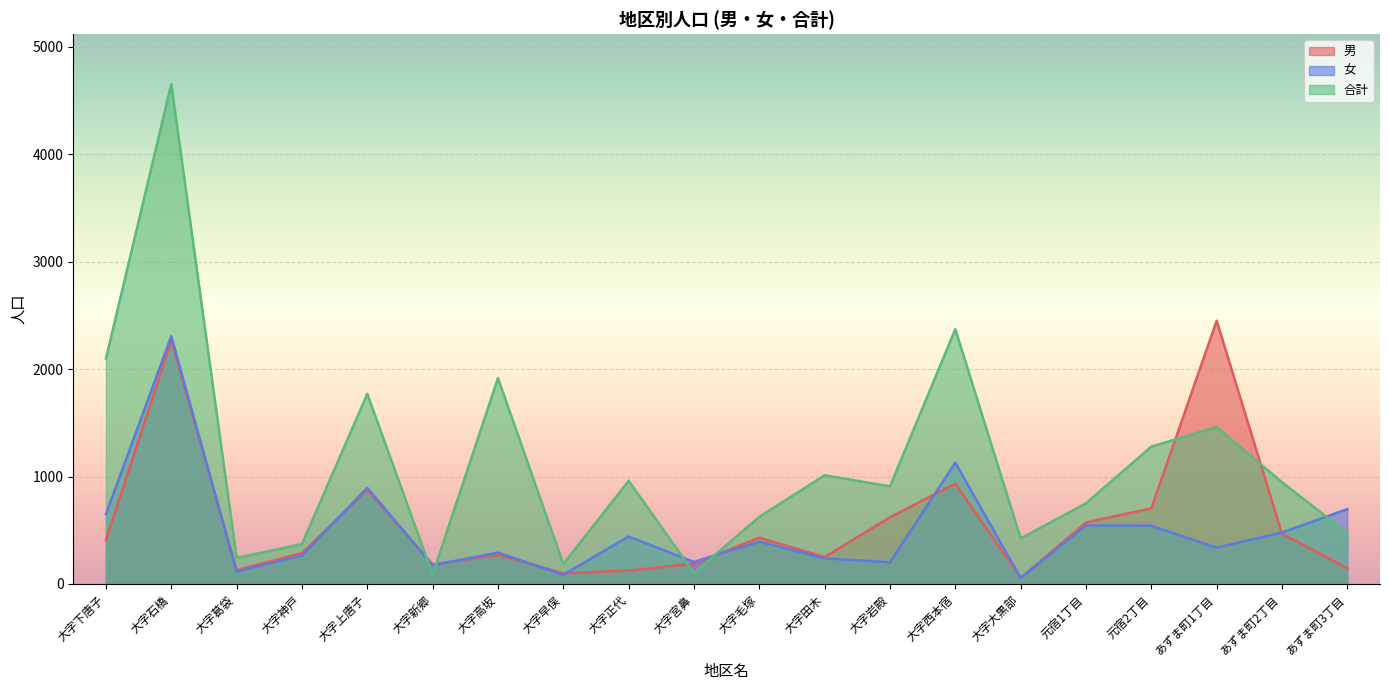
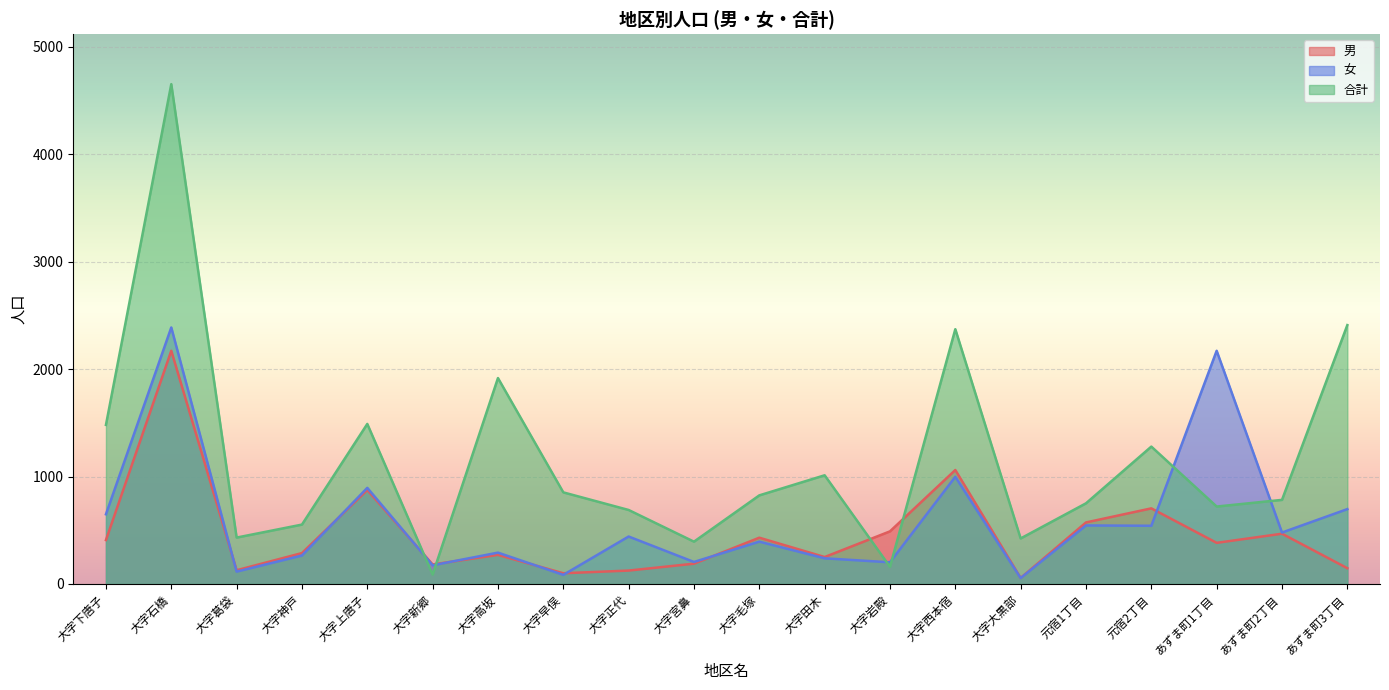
合計, 大字下唐子: 2100 -> 1480
男, 大字石橋: 2270 -> 2170
女, 大字石橋: 2310 -> 2390
合計, 大字葛袋: 240 -> 430
合計, 大字神戸: 370 -> 550
合計, 大字上唐子: 1770 -> 1490
合計, 大字早俣: 190 -> 850
合計, 大字正代: 960 -> 690
合計, 大字宮鼻: 100 -> 390
合計, 大字毛塚: 630 -> 830
男, 大字岩殿: 620 -> 490
合計, 大字岩殿: 910 -> 160
男, 大字西本宿: 930 -> 1060
女, 大字西本宿: 1130 -> 1000
男, あずま町1丁目: 2450 -> 380
女, あずま町1丁目: 340 -> 2170
合計, あずま町1丁目: 1460 -> 720
合計, あずま町2丁目: 950 -> 780
合計, あずま町3丁目: 480 -> 2410
